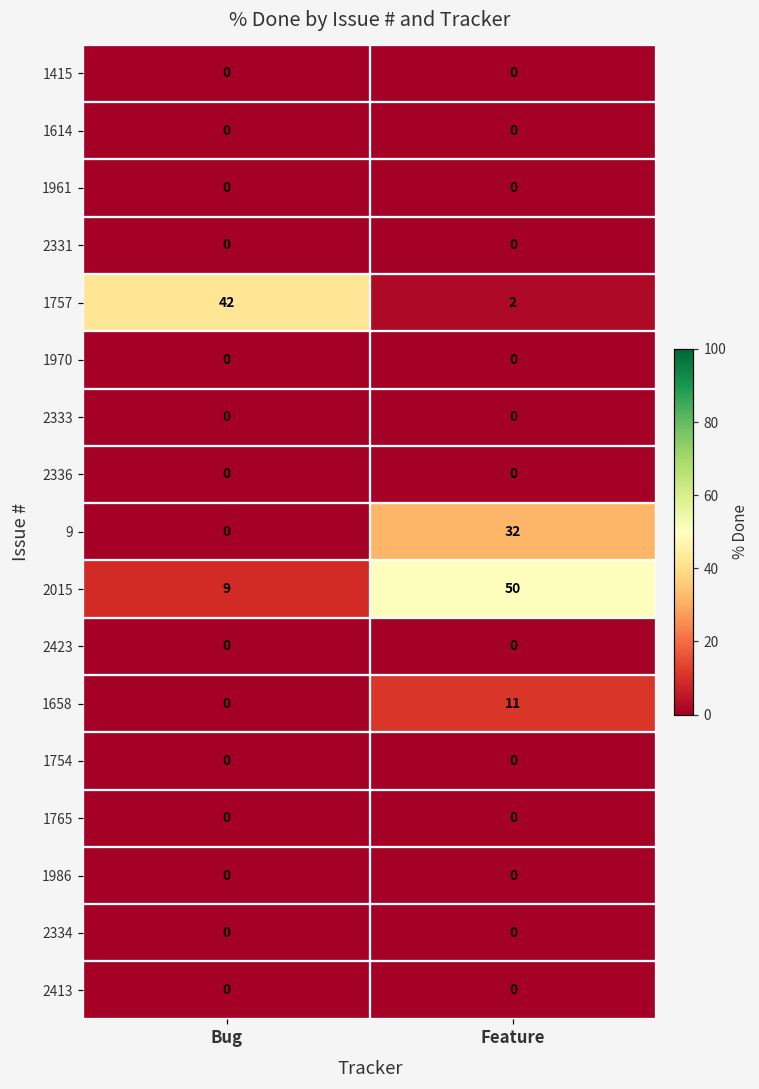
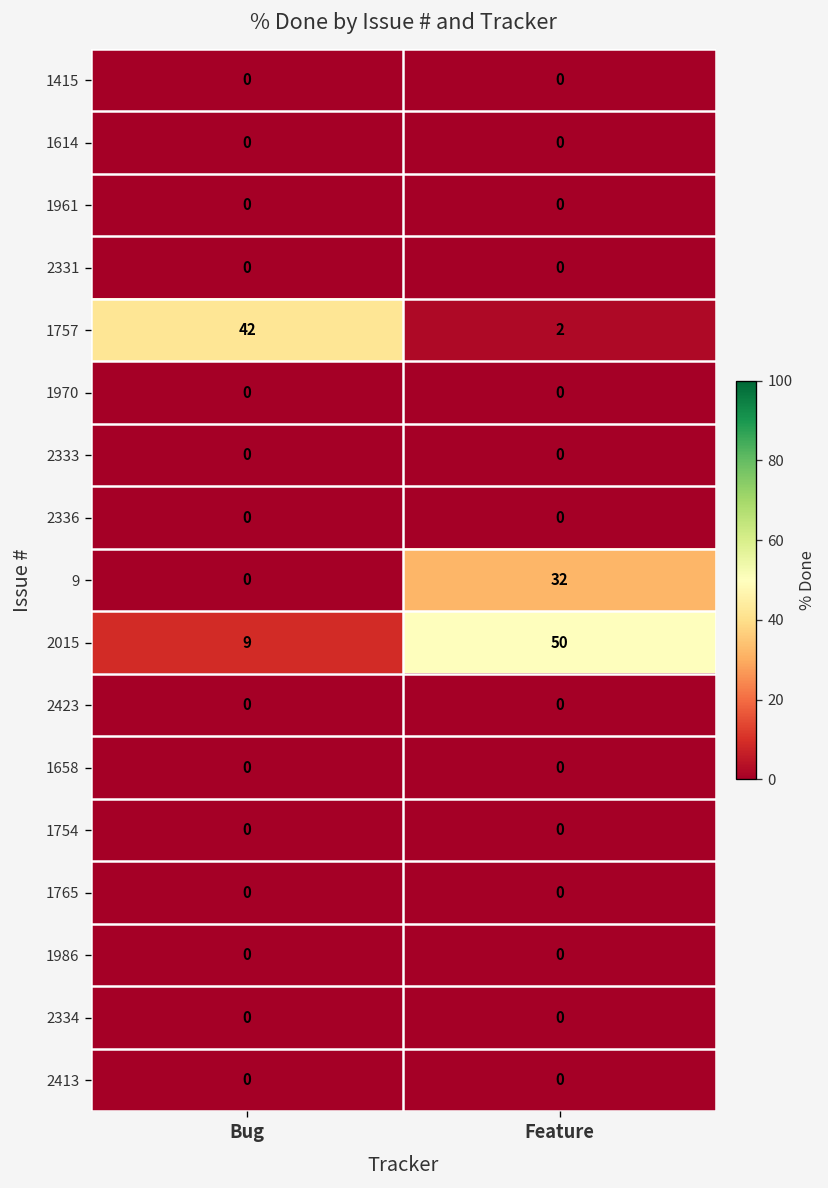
1658, Feature: 11 -> 0
